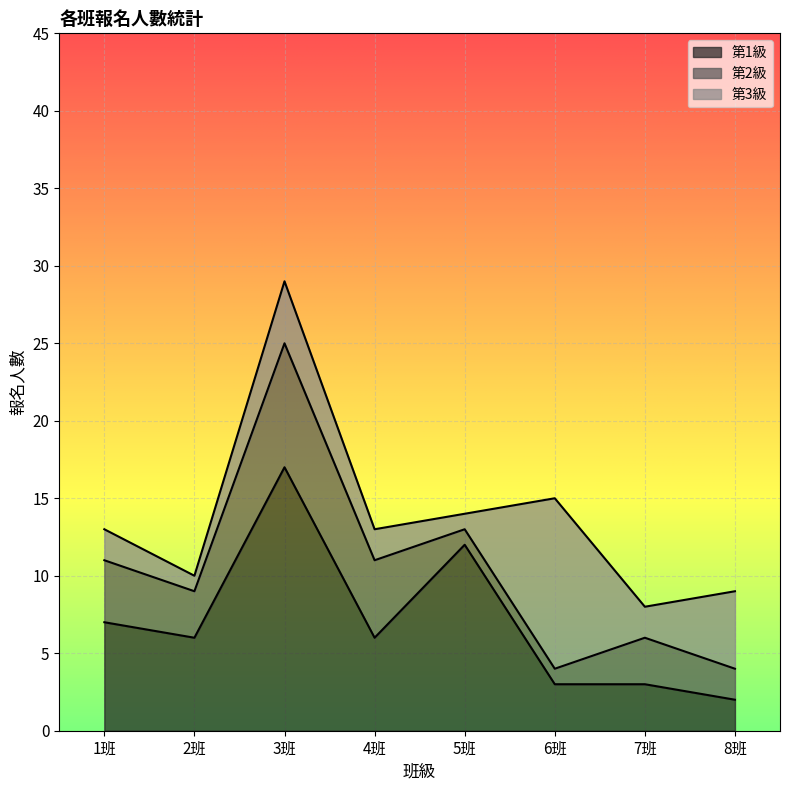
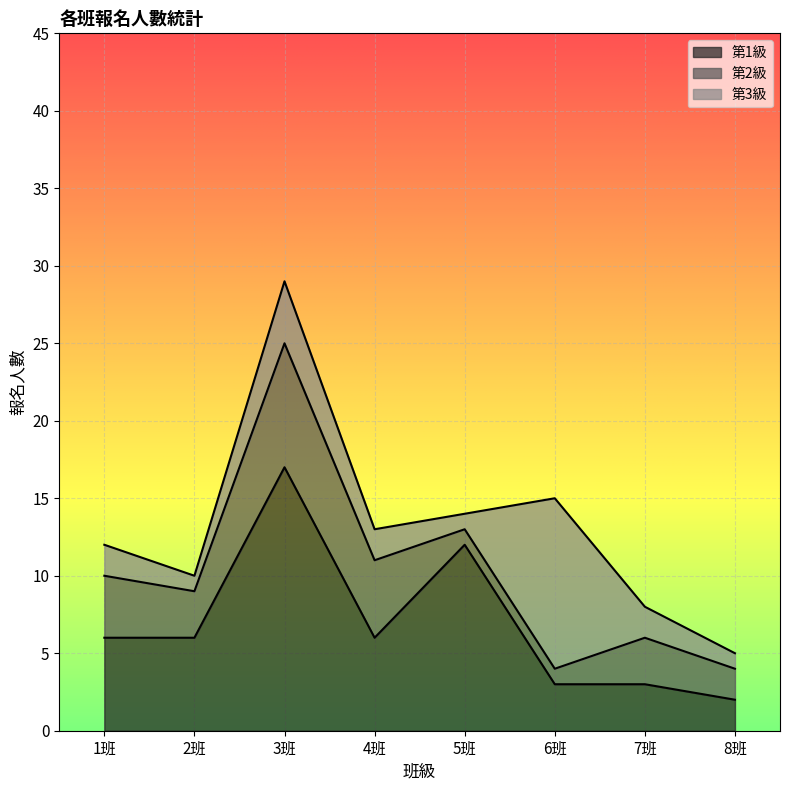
第1級, 1班: 7 -> 6
第3級, 8班: 5 -> 1
